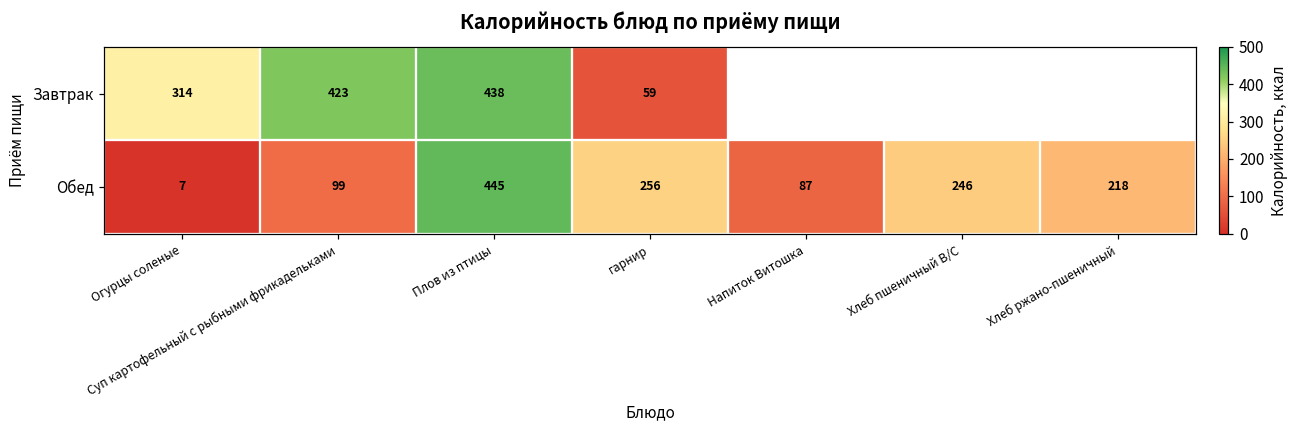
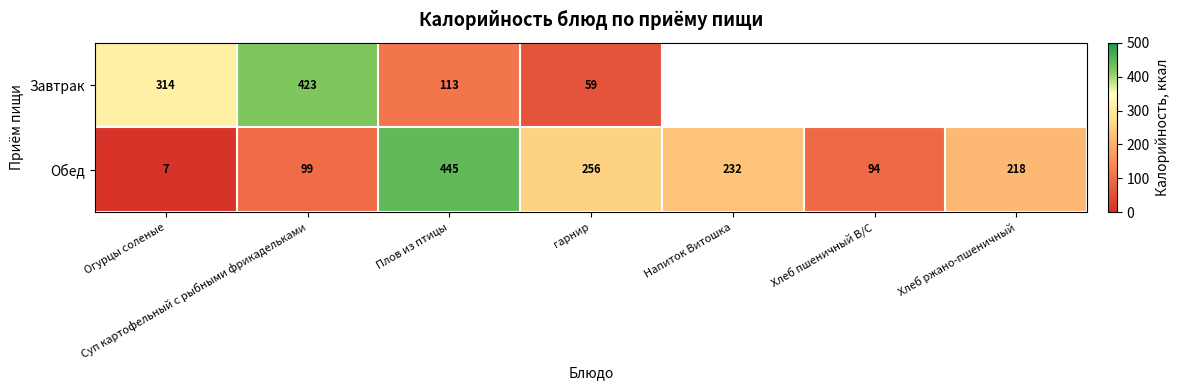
Завтрак, Плов из птицы: 438 -> 113
Обед, Напиток Витошка: 87 -> 232
Обед, Хлеб пшеничный В/С: 246 -> 94
